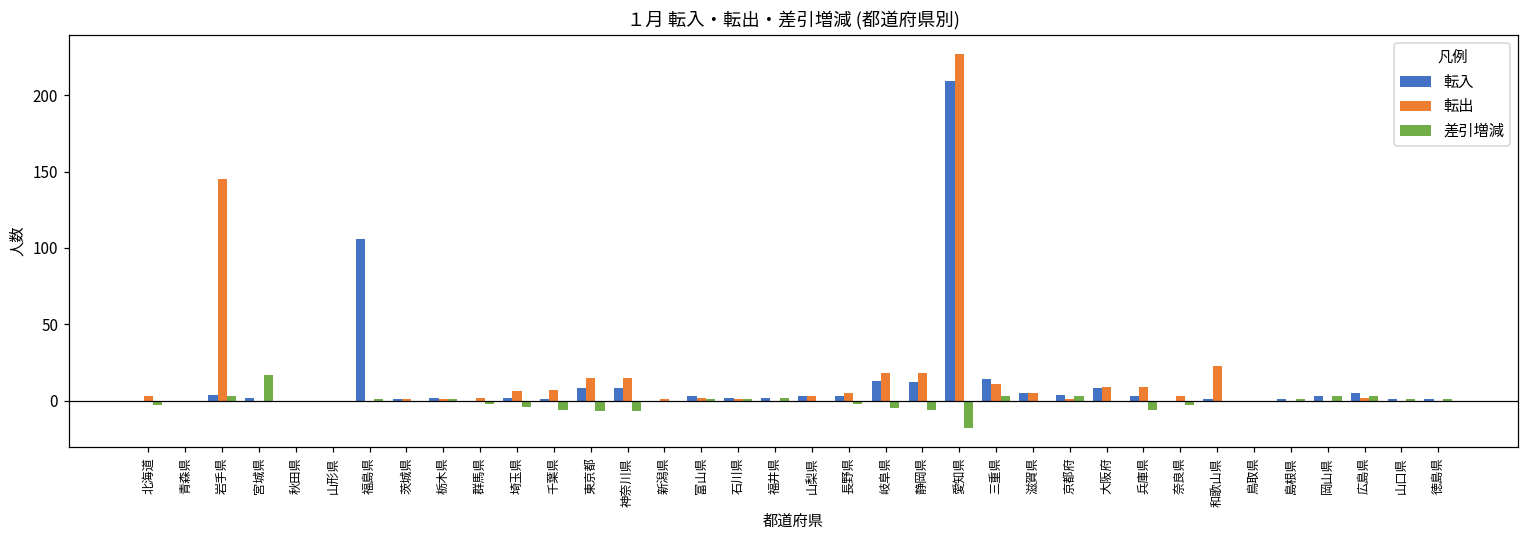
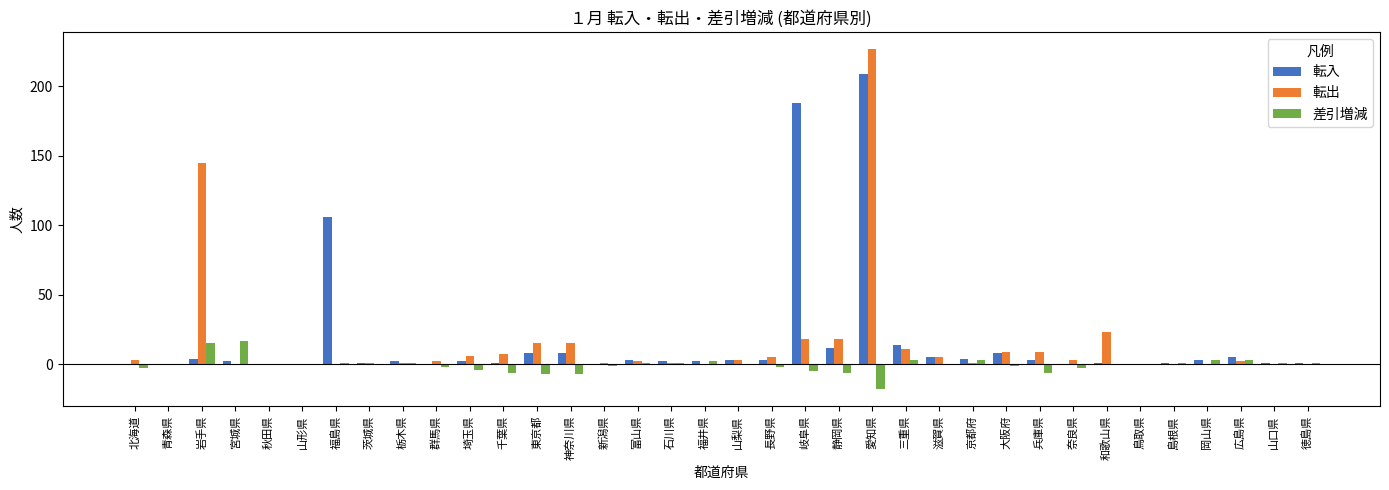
差引増減, 岩手県: 3 -> 15
転入, 岐阜県: 13 -> 188
